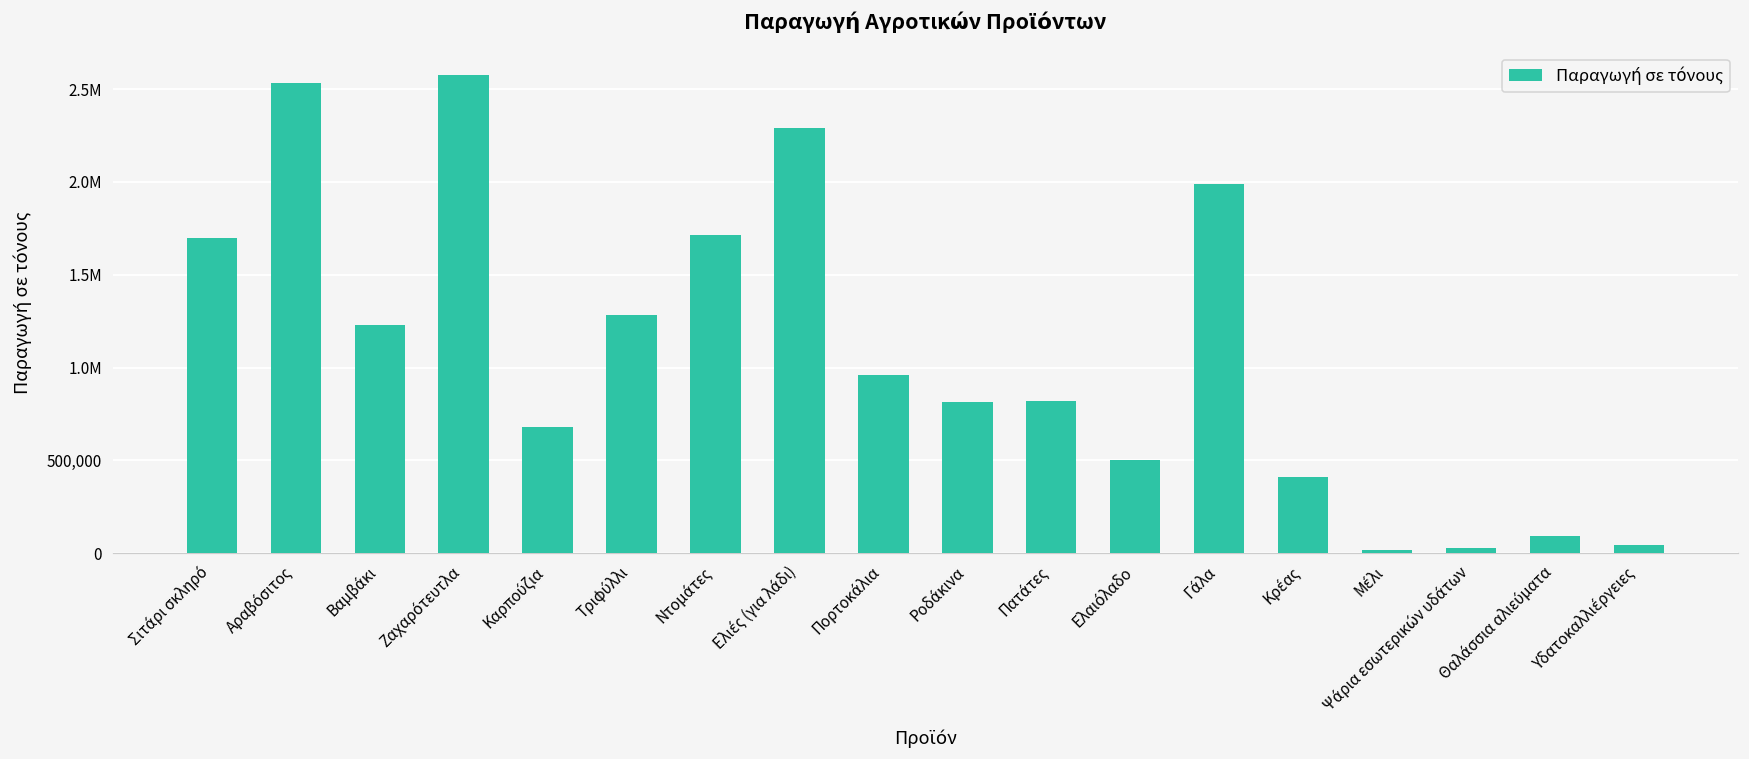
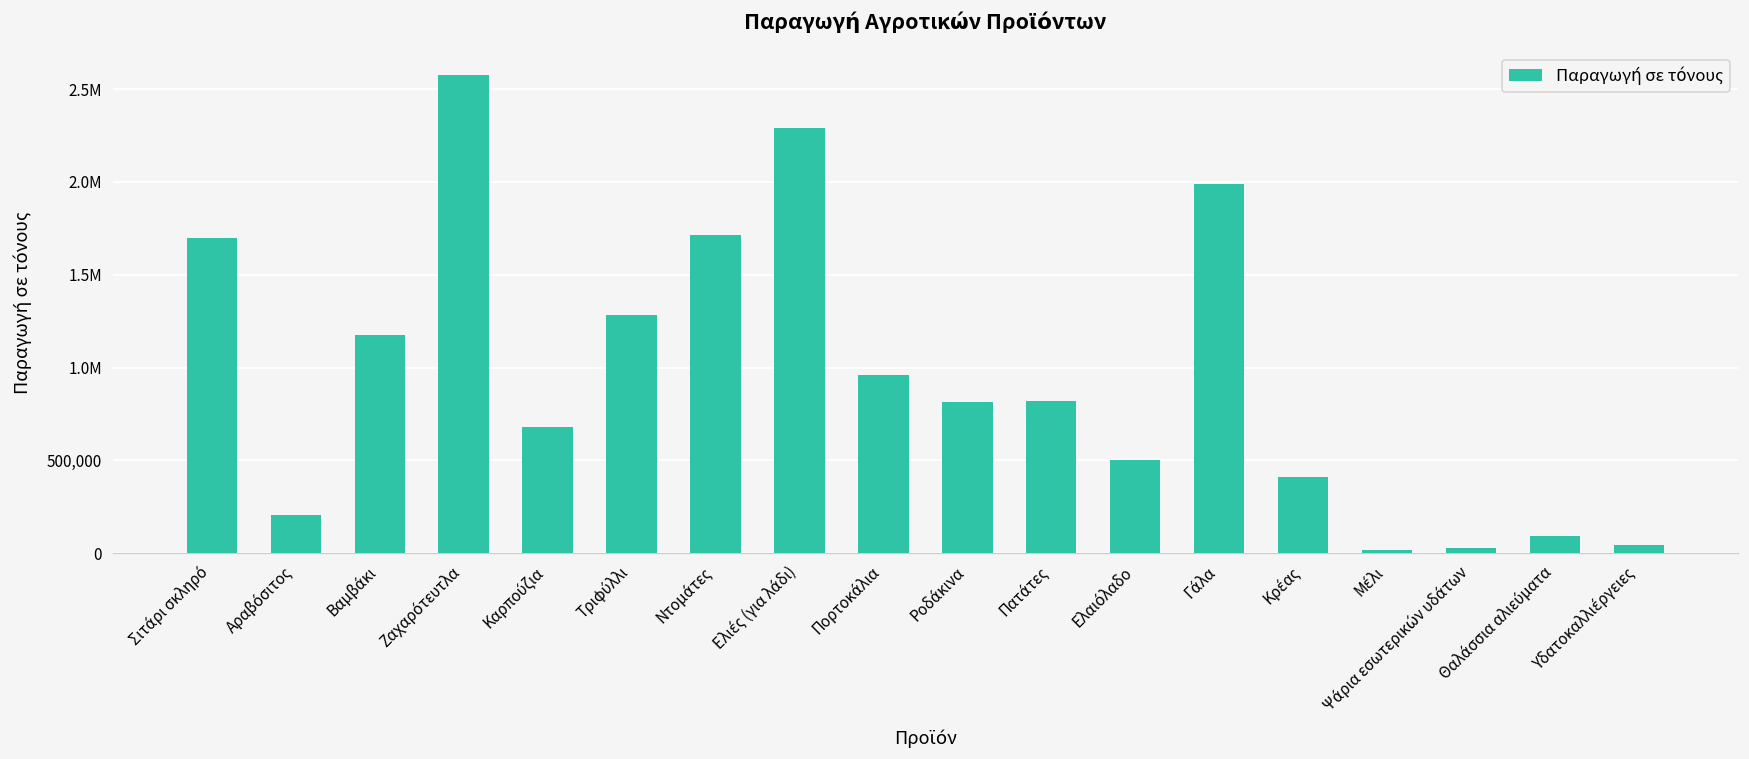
Αραβόσιτος: 2,530,000 -> 210,000
Βαμβάκι: 1,230,000 -> 1,170,000
